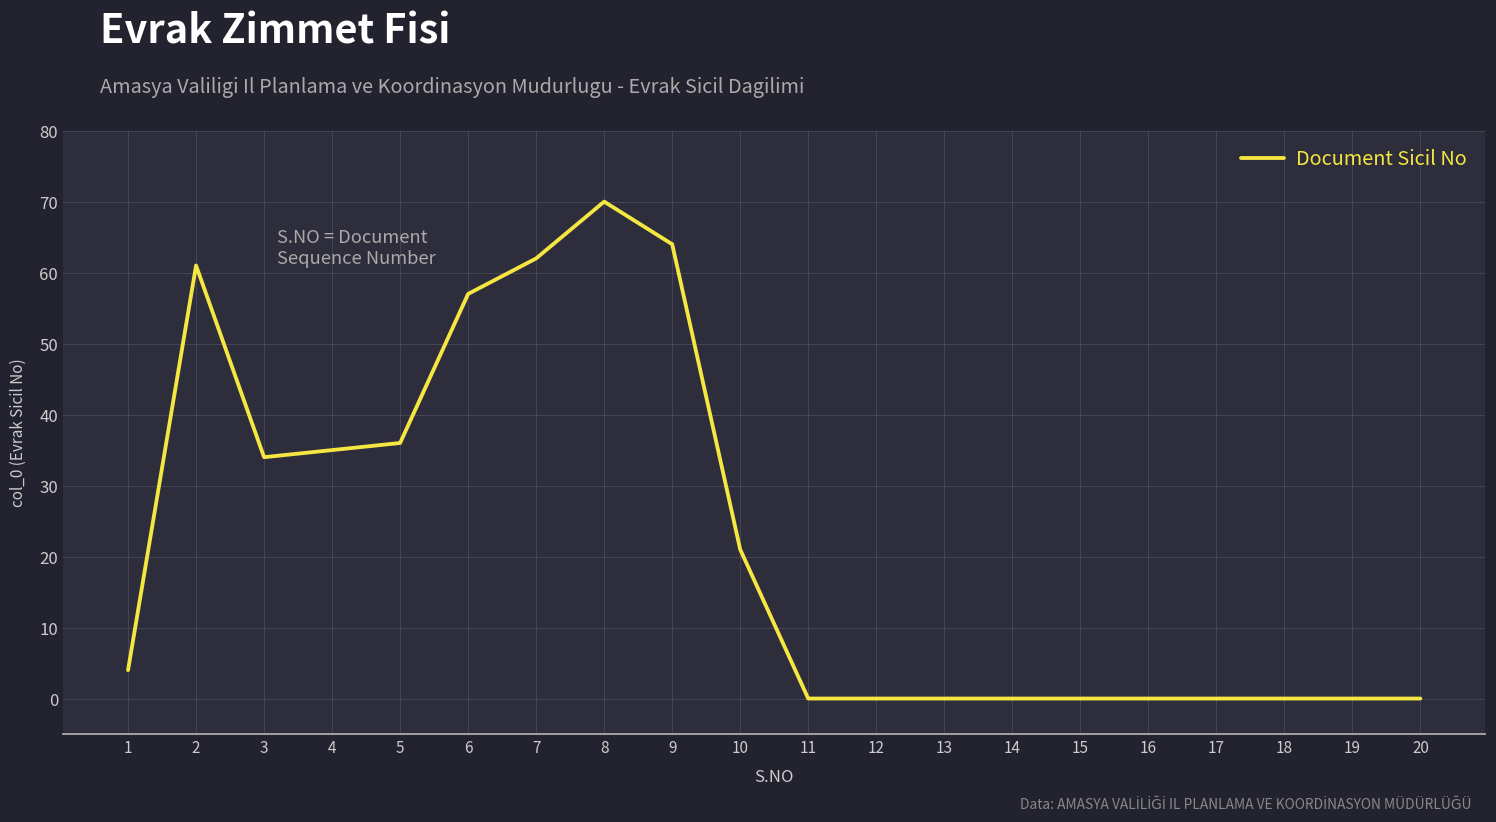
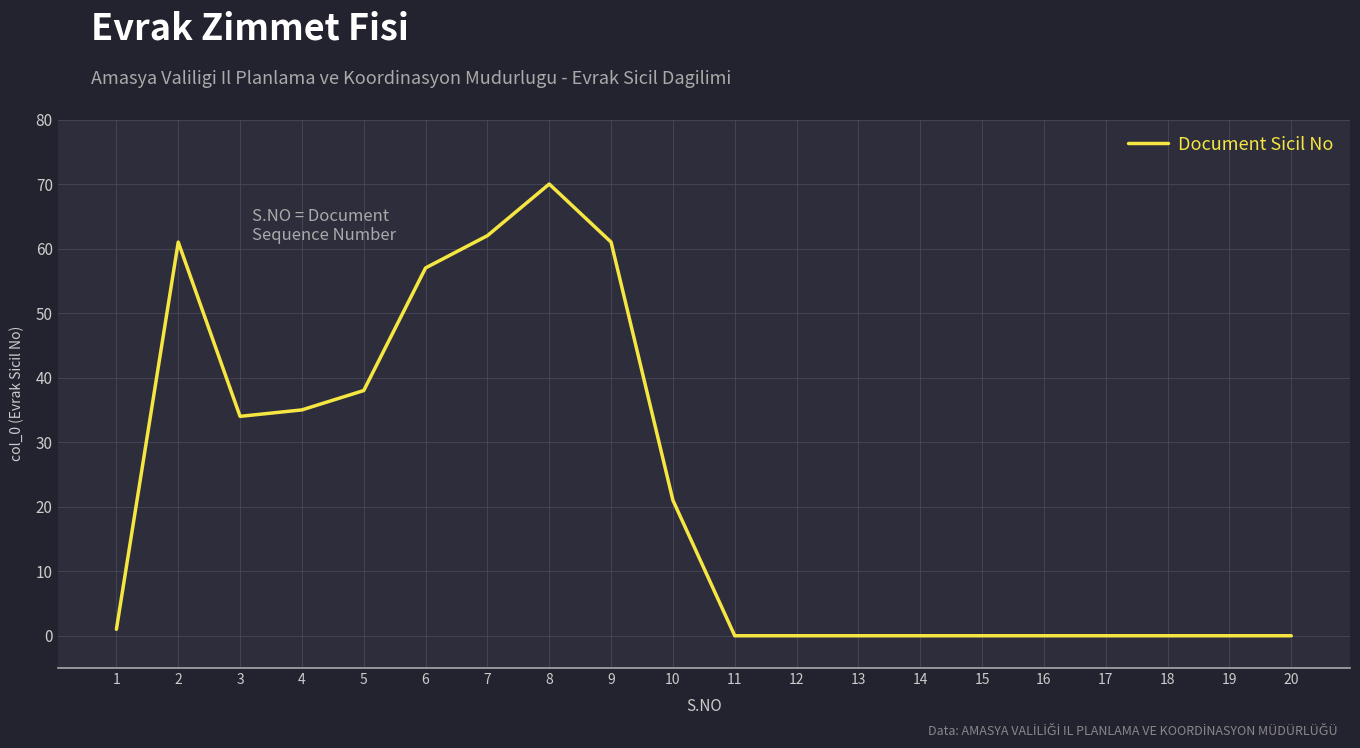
1: 4 -> 1
5: 36 -> 38
9: 64 -> 61
